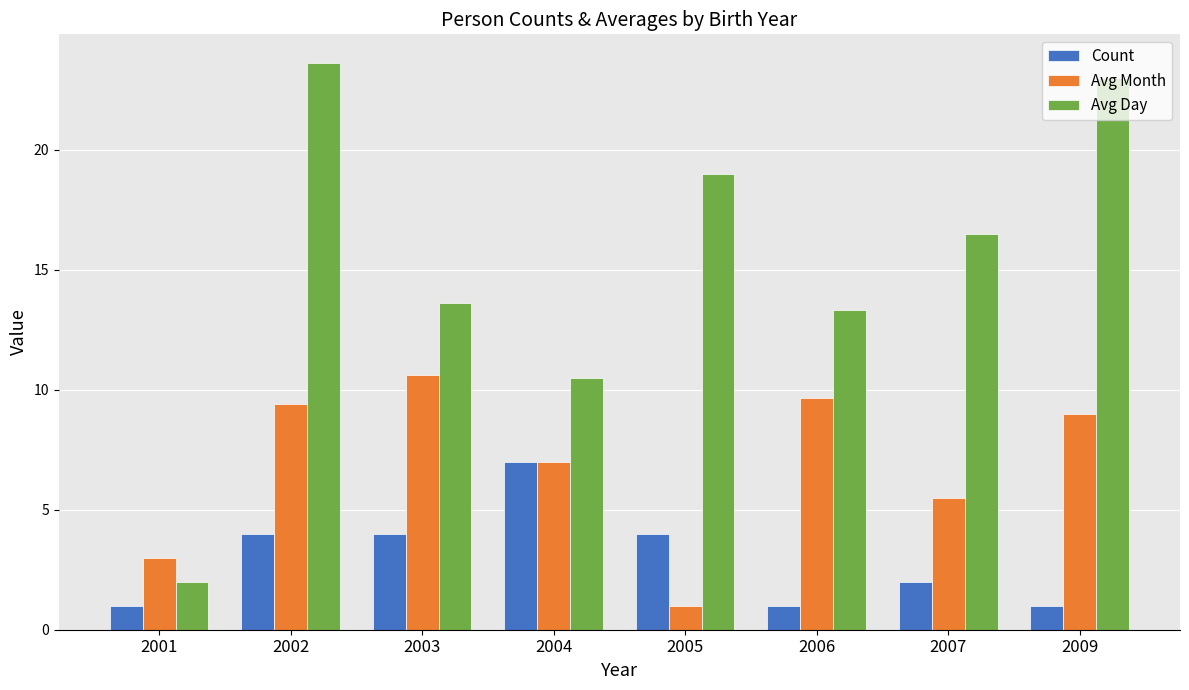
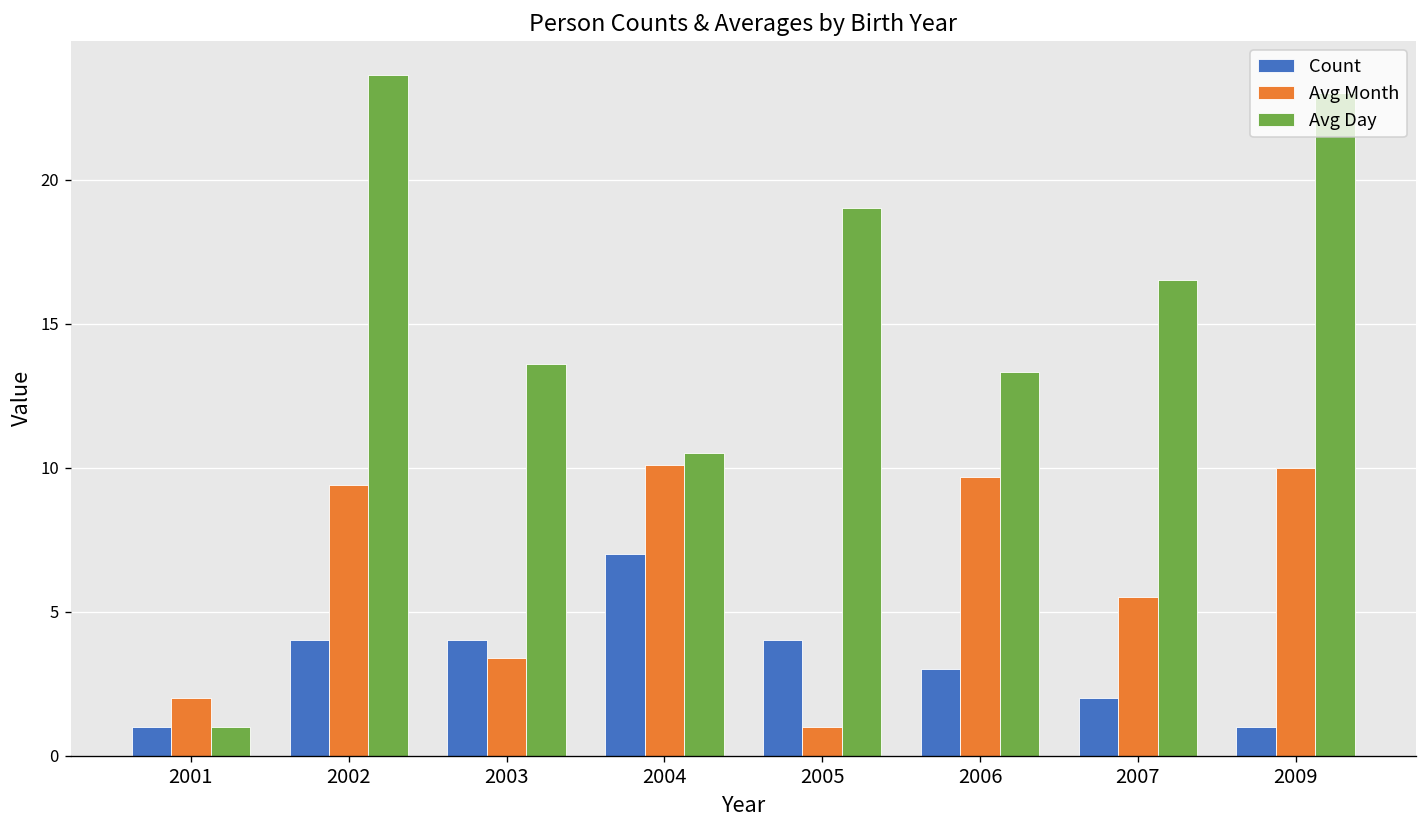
Avg Month, 2001: 3 -> 2
Avg Day, 2001: 2 -> 1
Avg Month, 2003: 10.6 -> 3.4
Avg Month, 2004: 7.0 -> 10.1
Count, 2006: 1 -> 3
Avg Month, 2009: 9 -> 10
